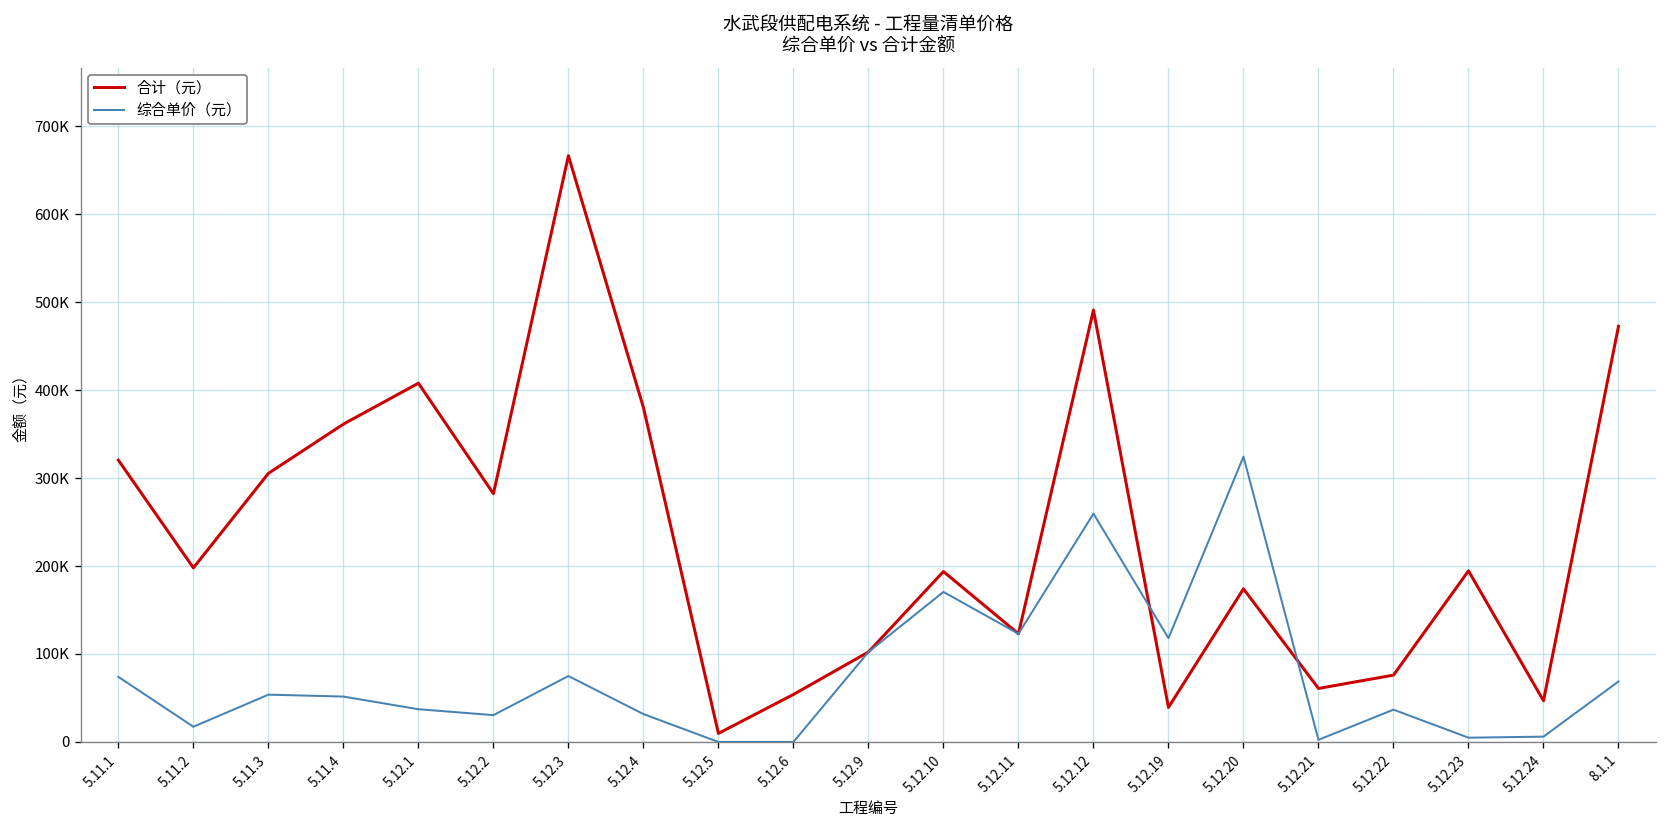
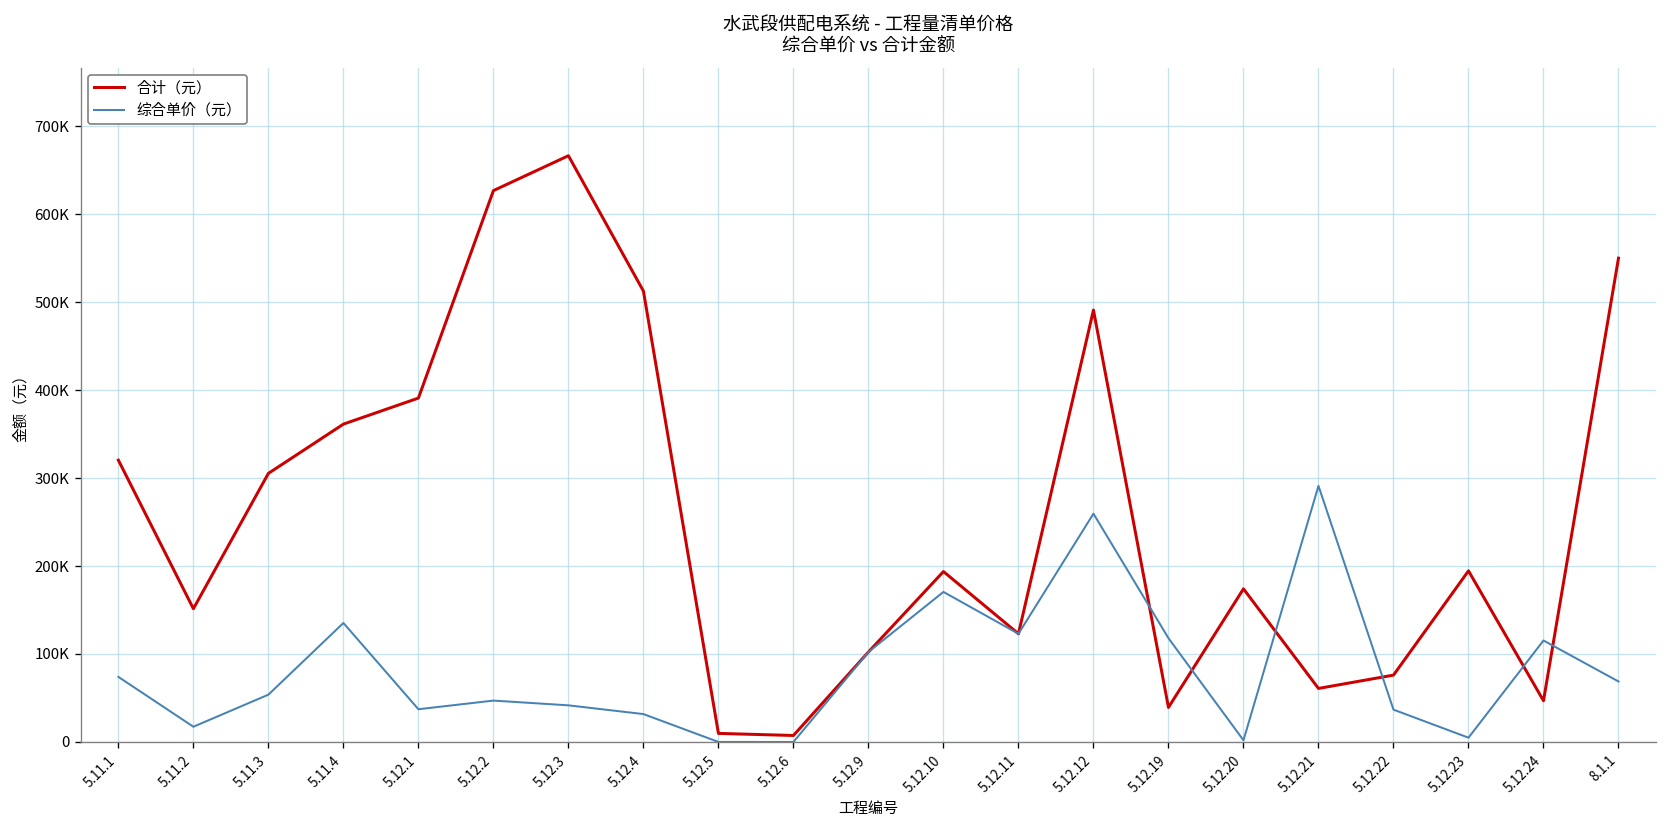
合计（元）, 5.11.2: 200000 -> 150000
综合单价（元）, 5.11.4: 50000 -> 140000
合计（元）, 5.12.1: 410000 -> 390000
合计（元）, 5.12.2: 280000 -> 630000
综合单价（元）, 5.12.2: 30000 -> 50000
综合单价（元）, 5.12.3: 70000 -> 40000
合计（元）, 5.12.4: 380000 -> 510000
合计（元）, 5.12.6: 50000 -> 10000
综合单价（元）, 5.12.20: 320000 -> 0
综合单价（元）, 5.12.21: 0 -> 290000
综合单价（元）, 5.12.24: 10000 -> 120000
合计（元）, 8.1.1: 470000 -> 550000
